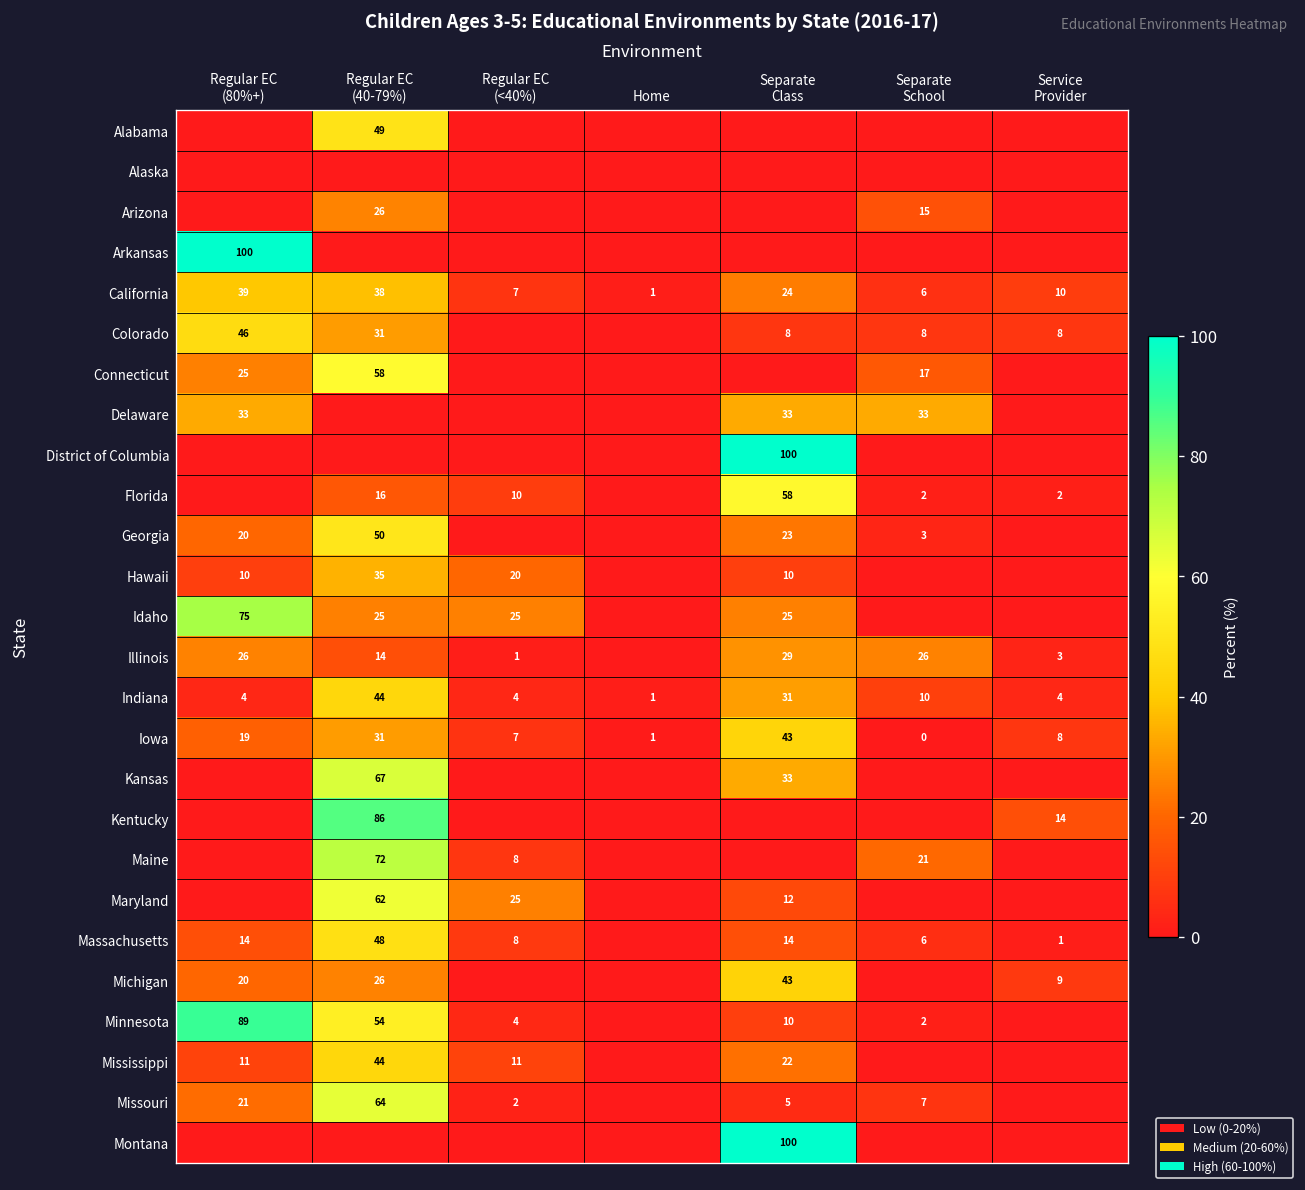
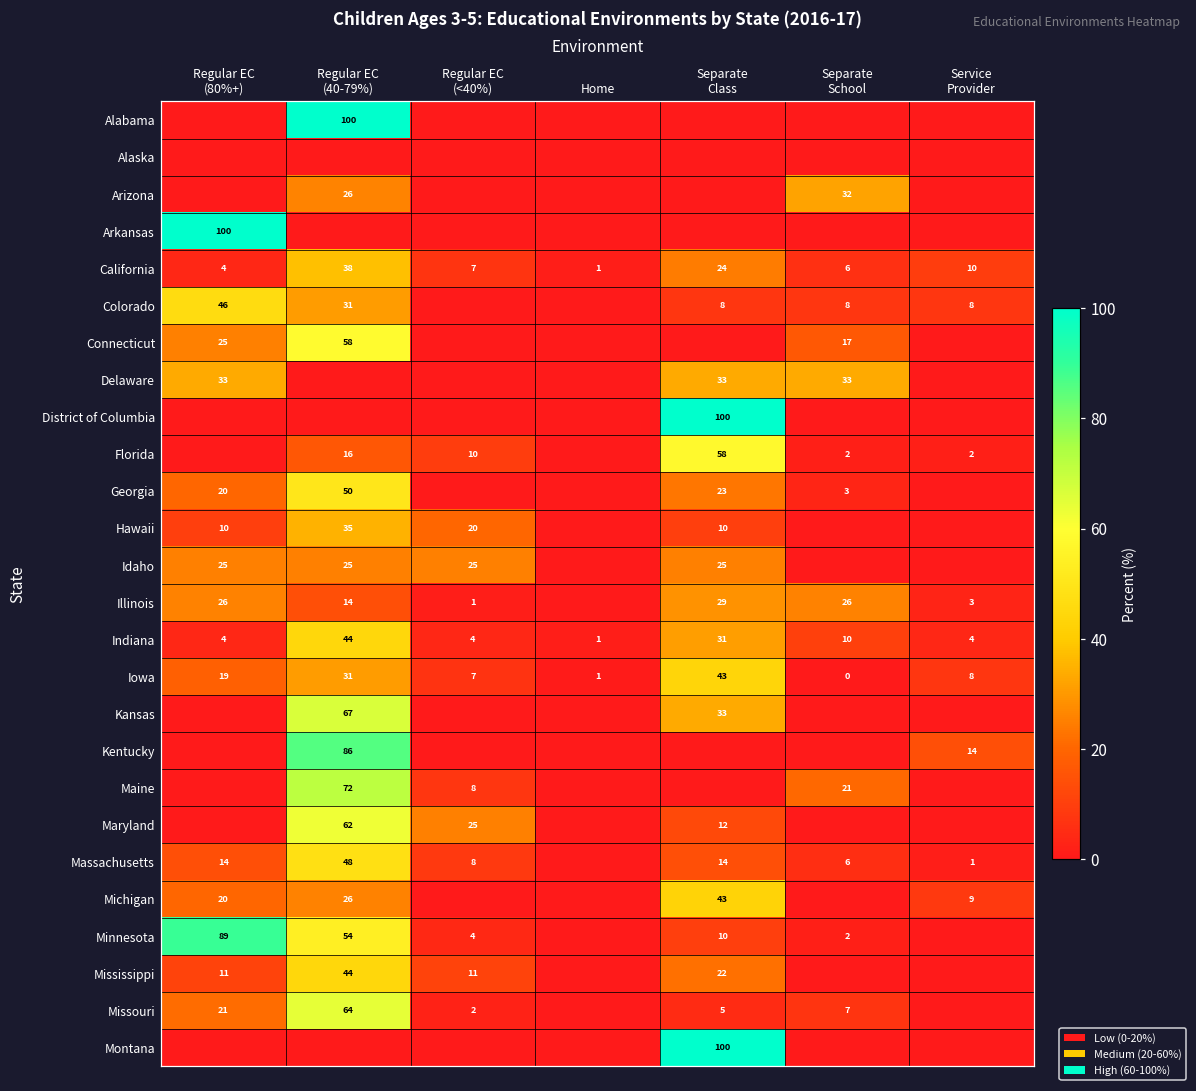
Alabama, Regular EC (40-79%): 49 -> 100
Arizona, Separate School: 15 -> 32
California, Regular EC (80%+): 39 -> 4
Idaho, Regular EC (80%+): 75 -> 25
